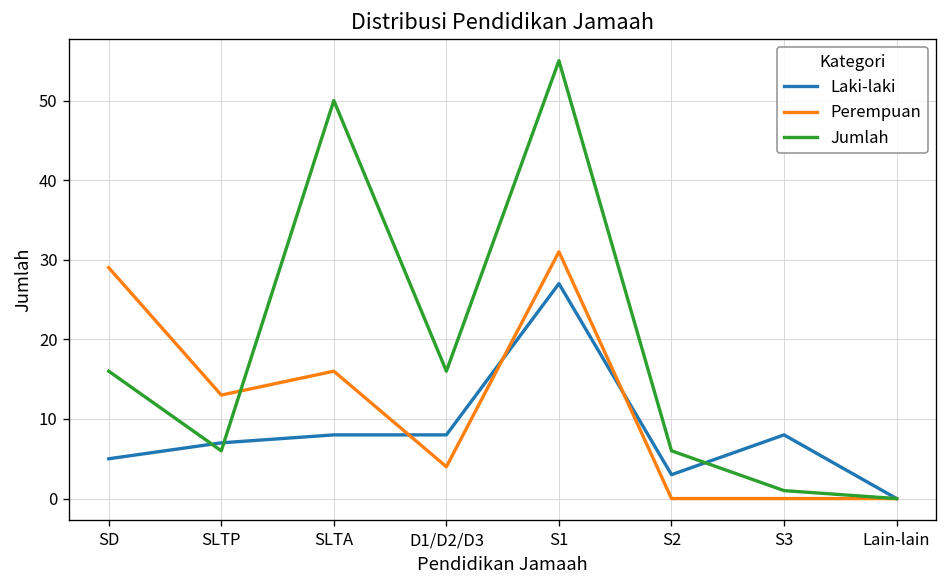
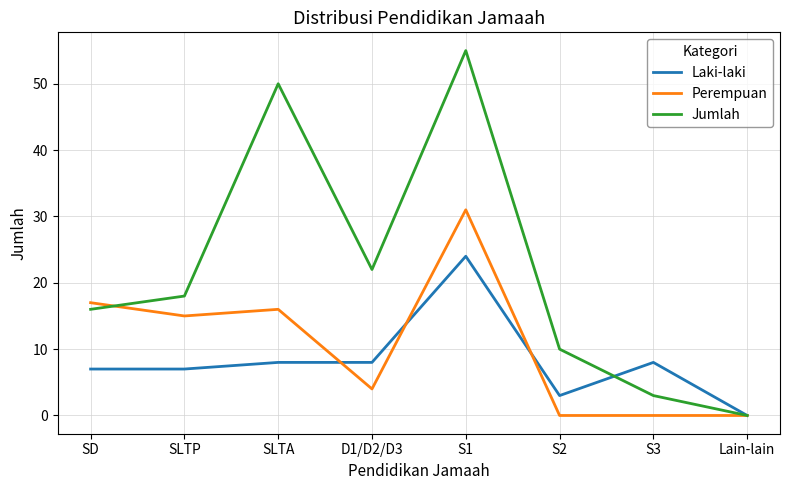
Laki-laki, SD: 5 -> 7
Perempuan, SD: 29 -> 17
Perempuan, SLTP: 13 -> 15
Jumlah, SLTP: 6 -> 18
Jumlah, D1/D2/D3: 16 -> 22
Laki-laki, S1: 27 -> 24
Jumlah, S2: 6 -> 10
Jumlah, S3: 1 -> 3
